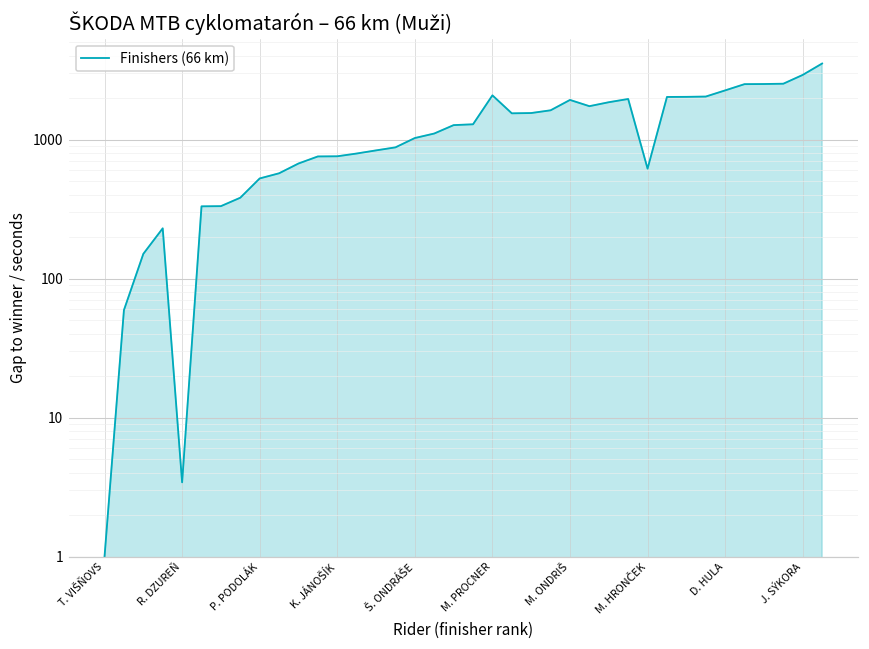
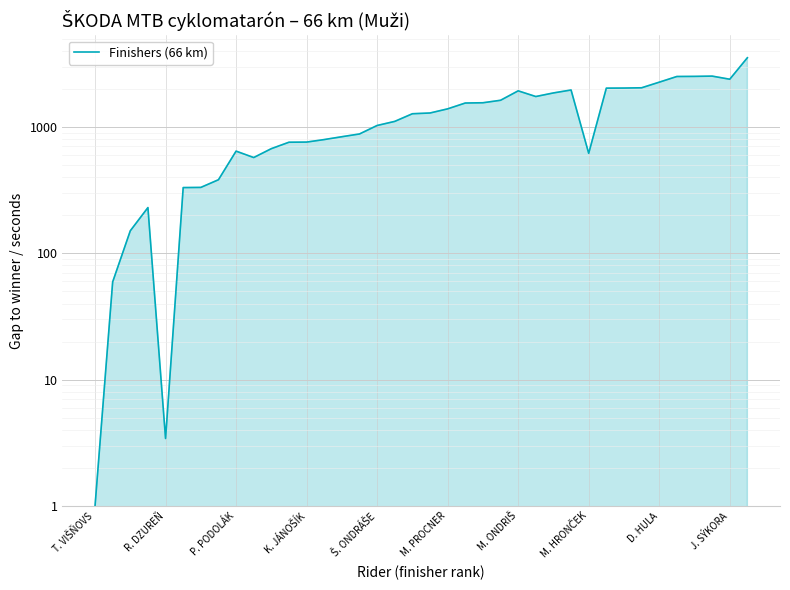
P. PODOLÁK: 520 -> 600
M. PROCNER: 2100 -> 1400
J. SÝKORA: 2900 -> 2400
